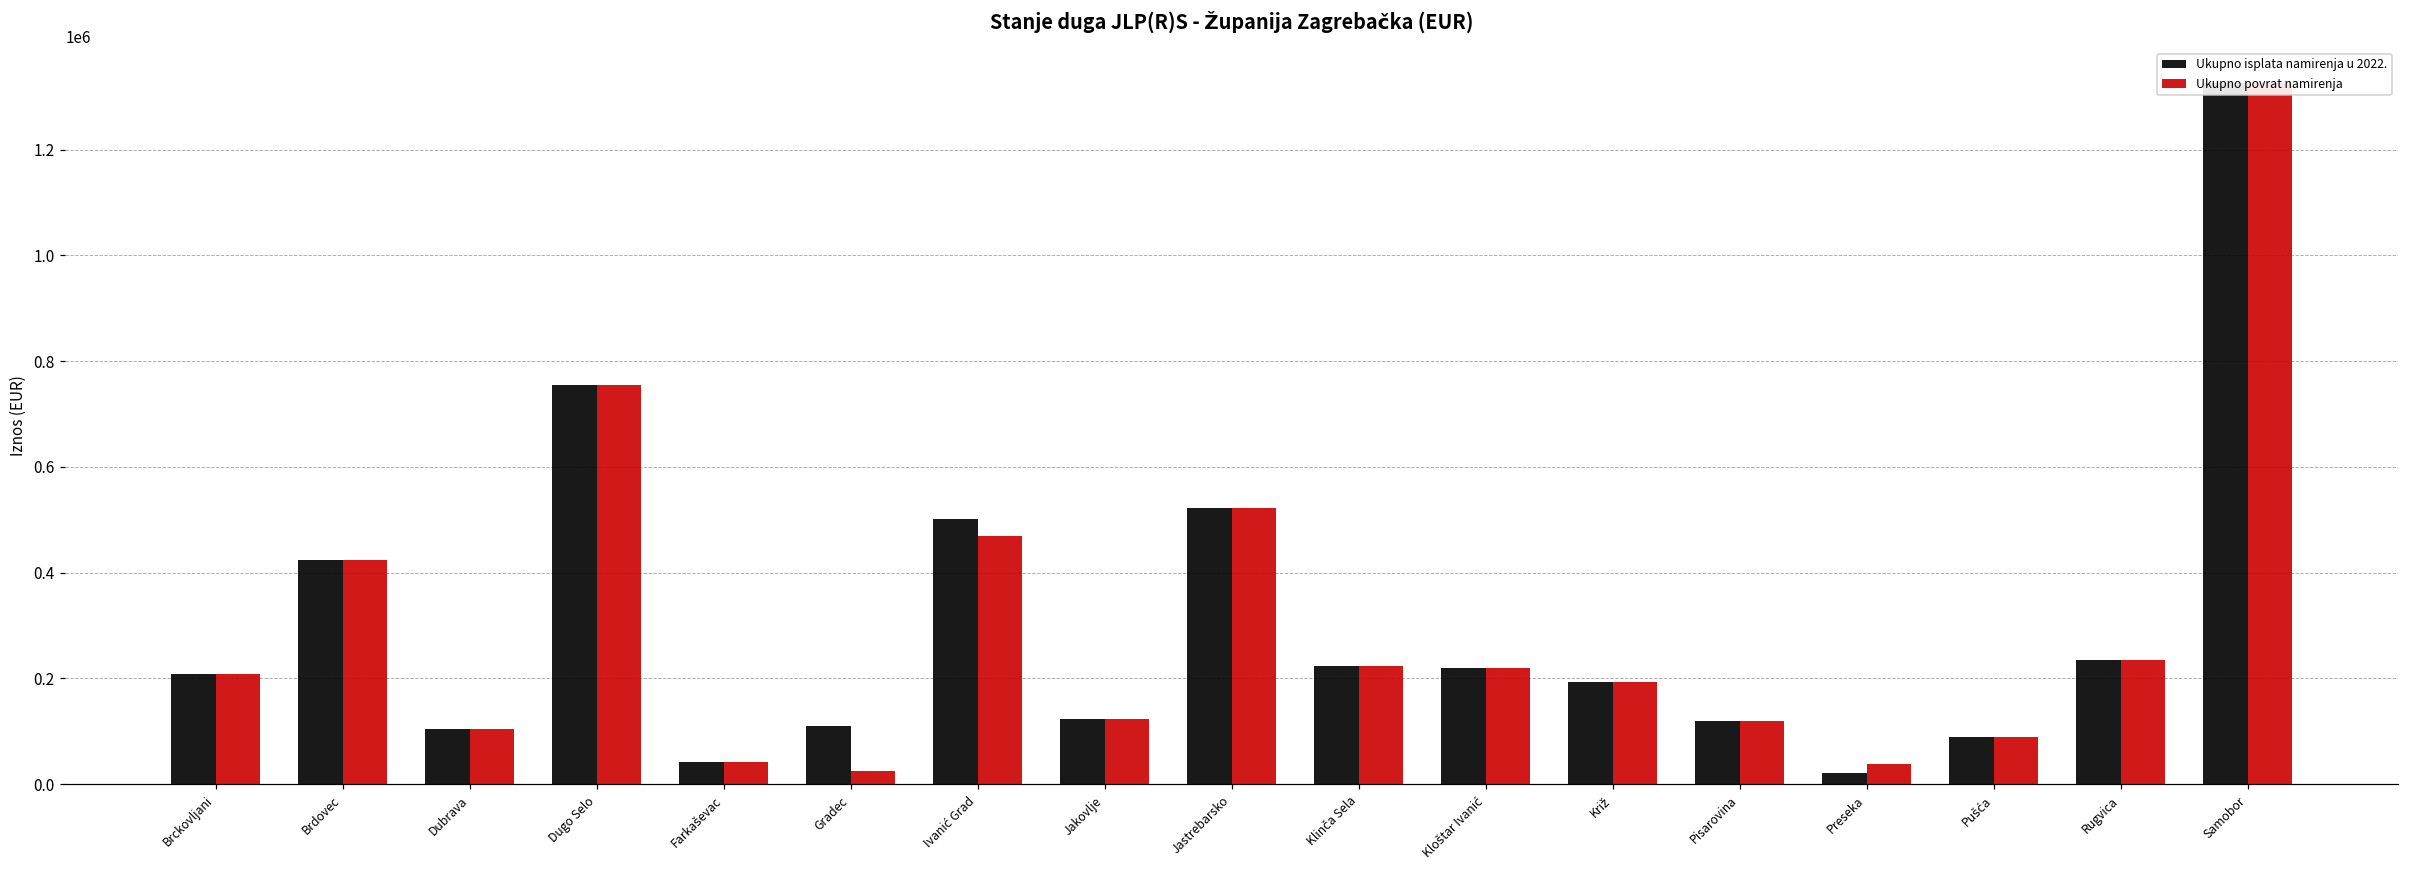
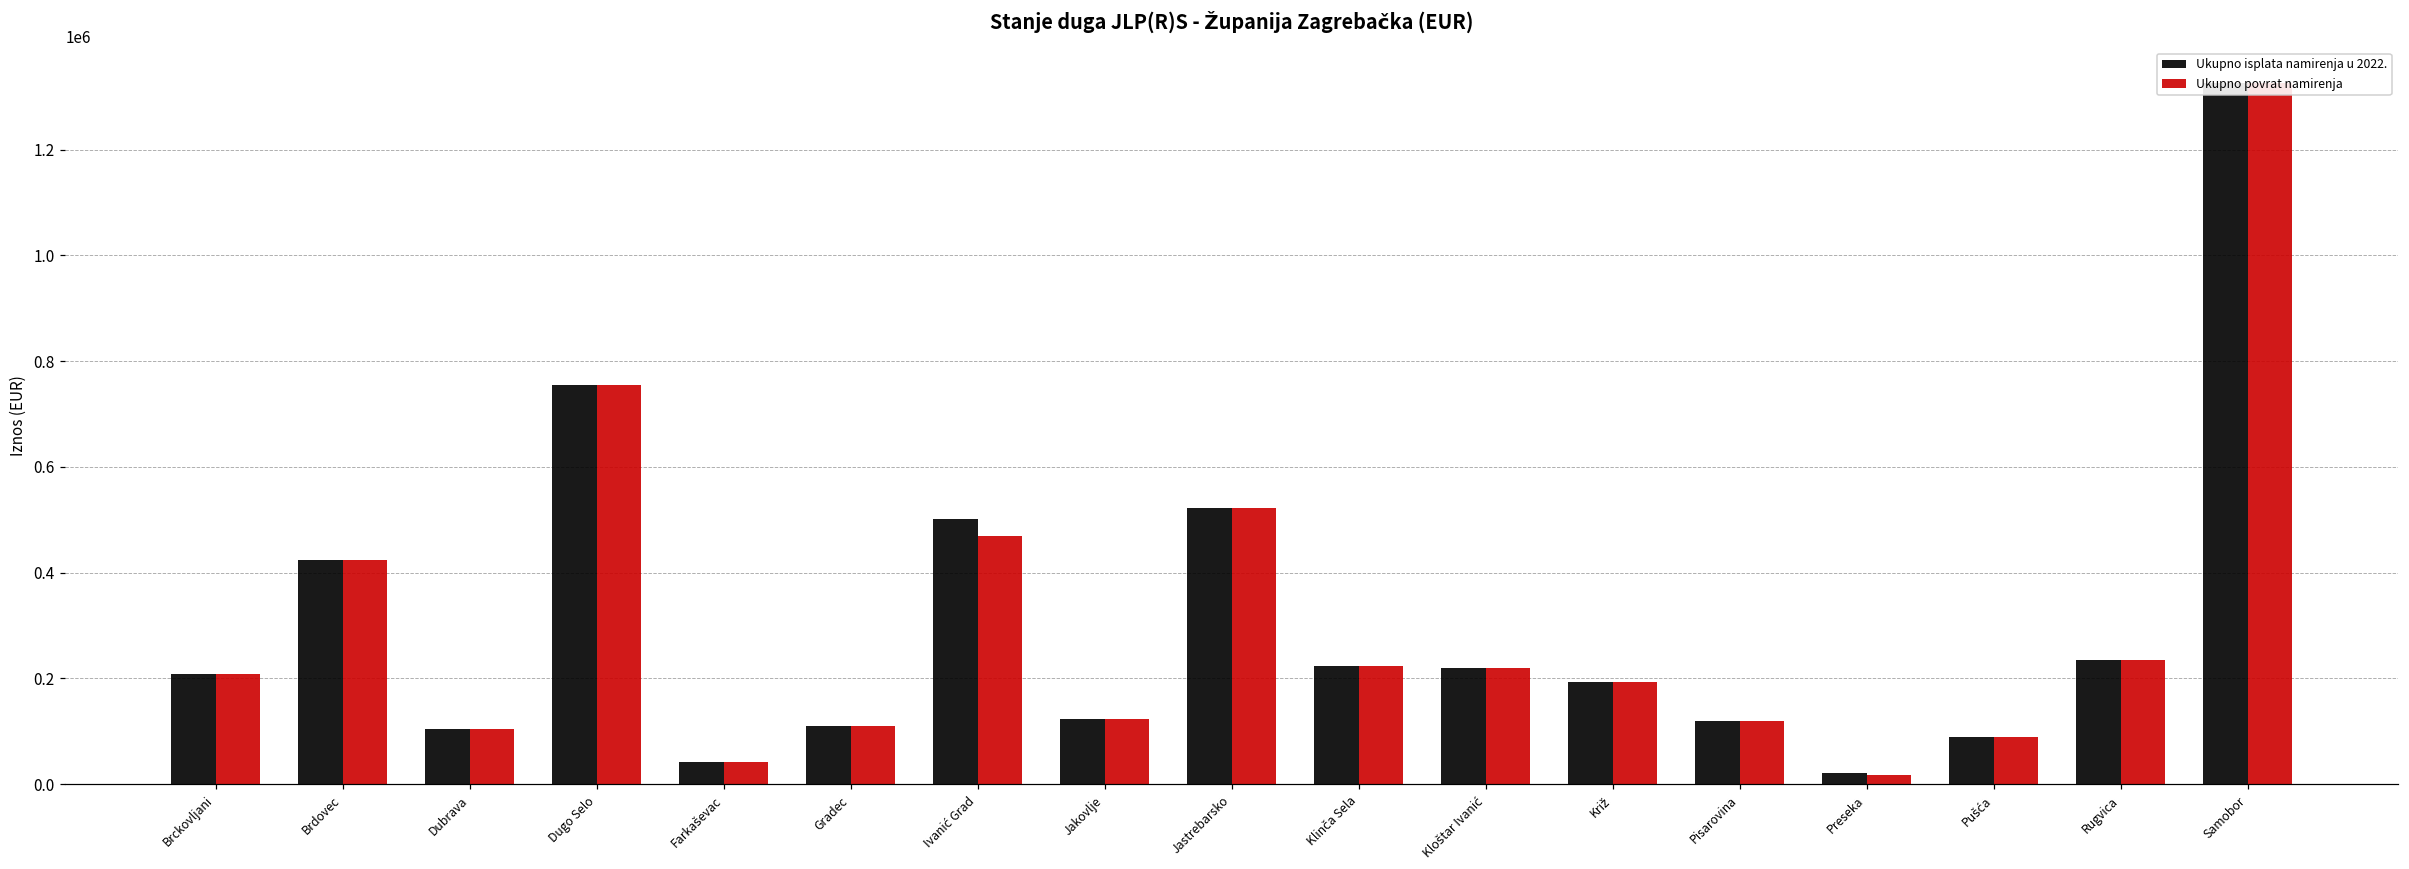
Ukupno povrat namirenja, Gradec: 20000 -> 110000
Ukupno povrat namirenja, Preseka: 40000 -> 20000
